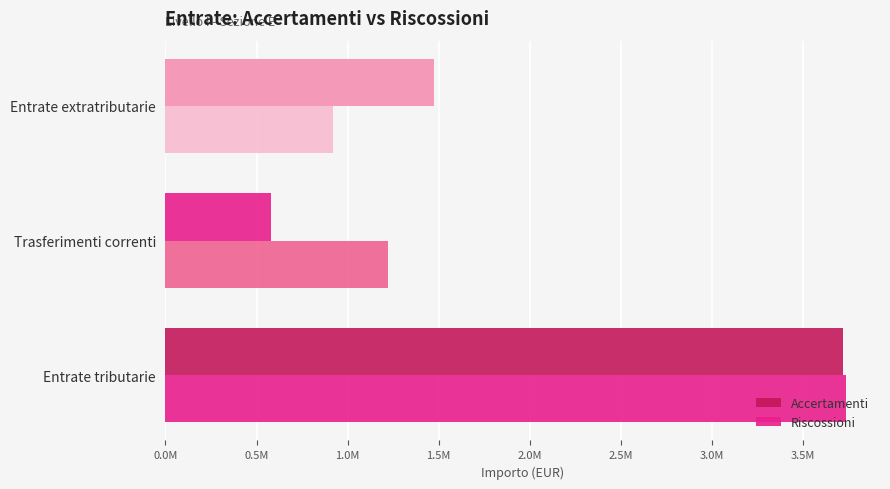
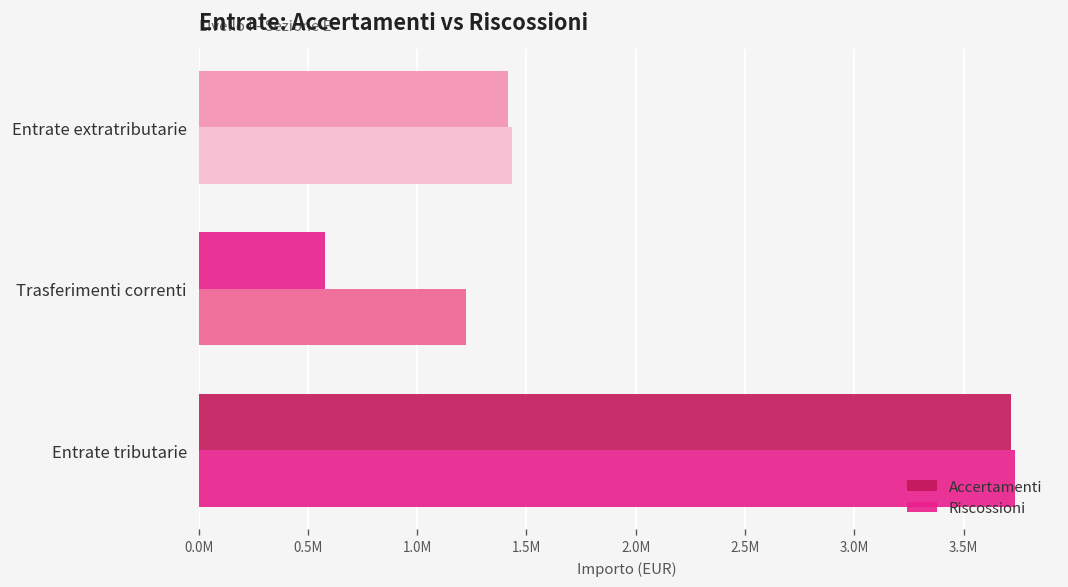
Accertamenti, Entrate extratributarie: 1470000 -> 1420000
Riscossioni, Entrate extratributarie: 920000 -> 1430000
